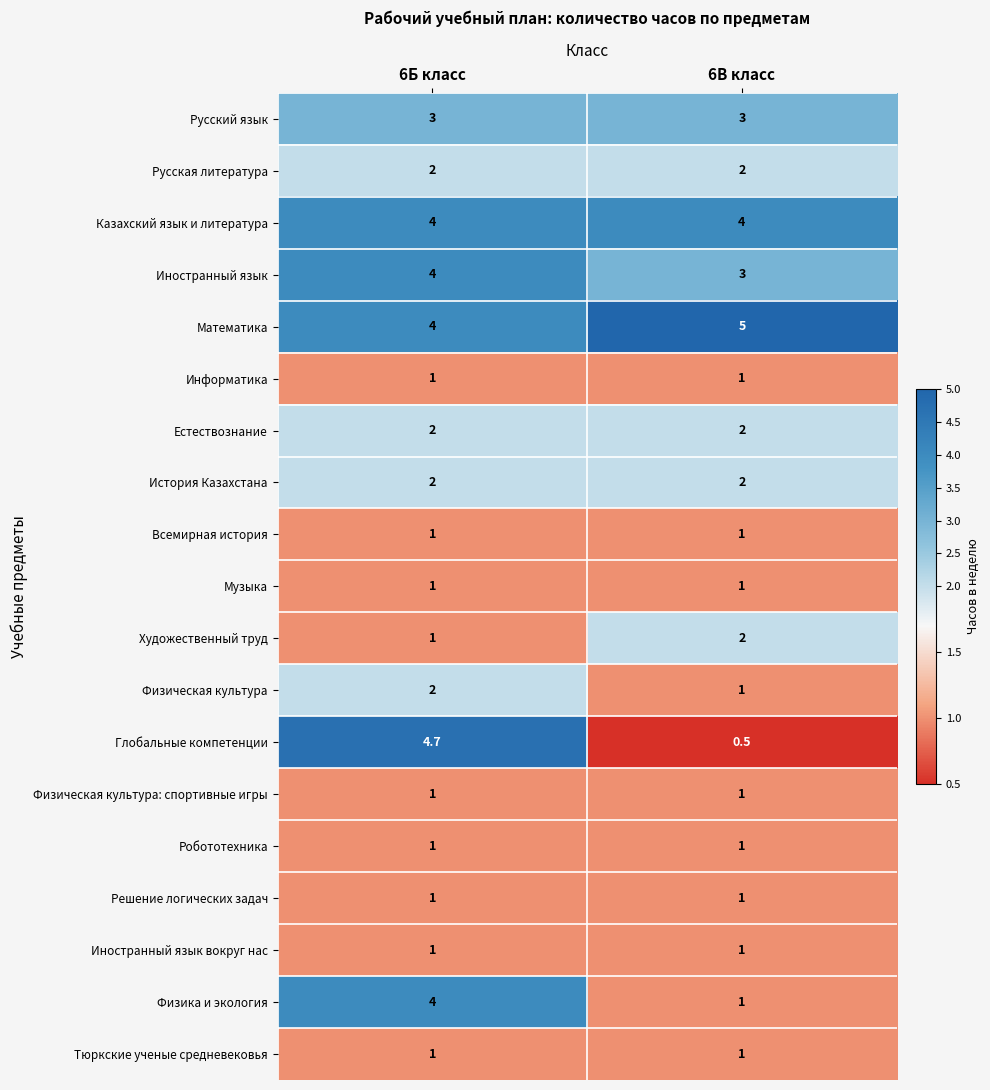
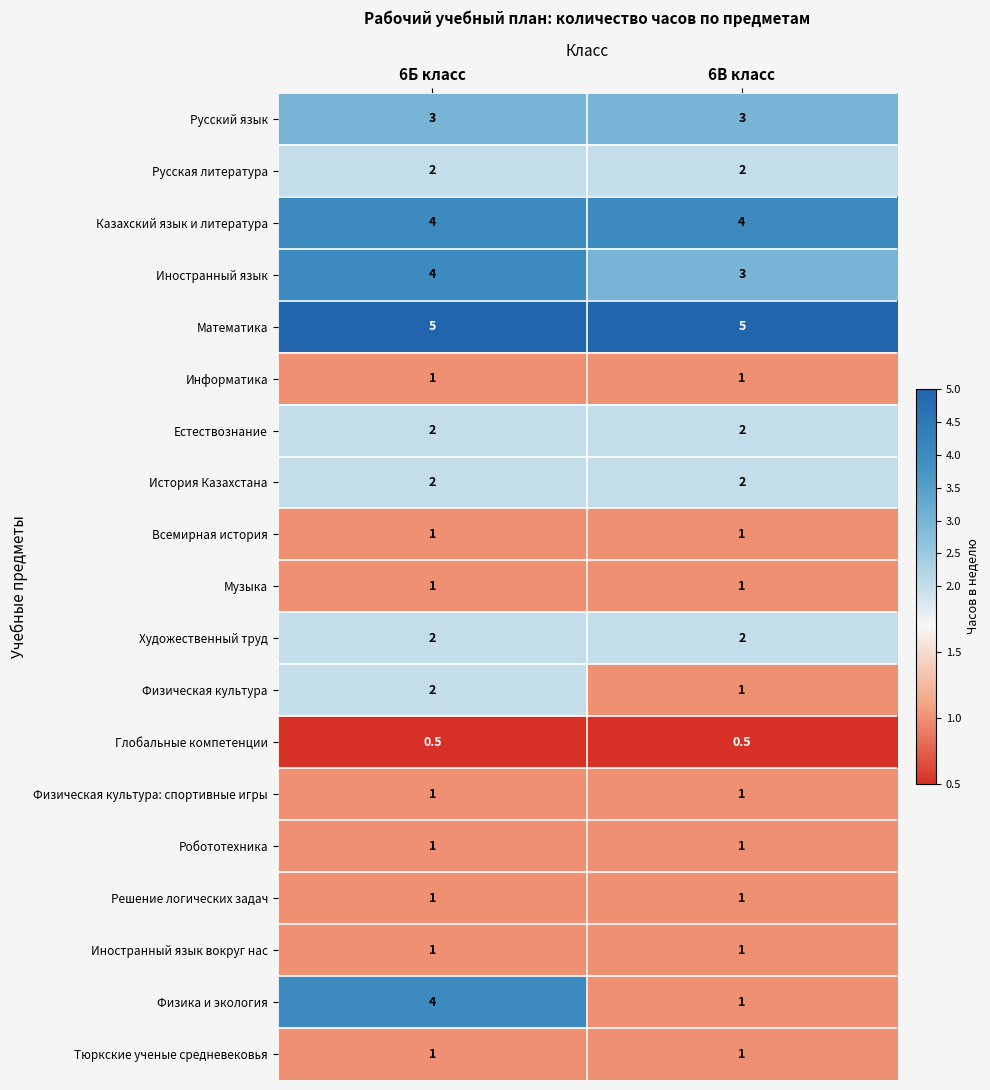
Математика, 6Б класс: 4 -> 5
Художественный труд, 6Б класс: 1 -> 2
Глобальные компетенции, 6Б класс: 4.7 -> 0.5
